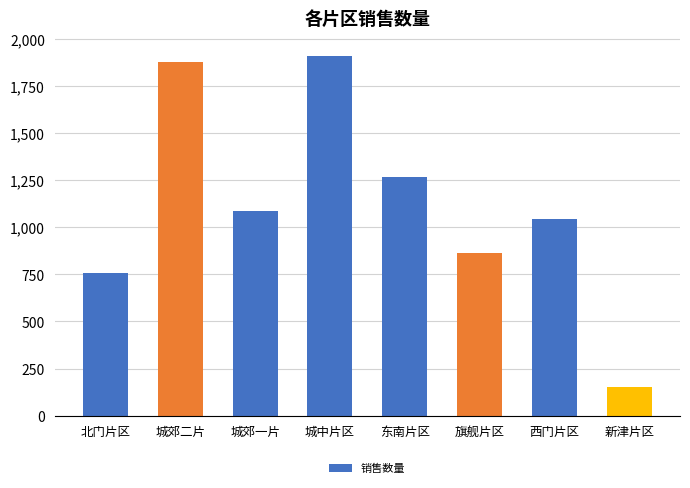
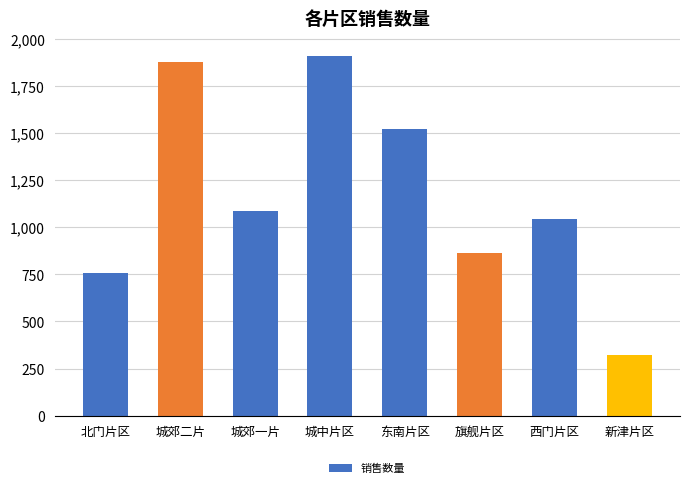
东南片区: 1,270 -> 1,530
新津片区: 150 -> 320
